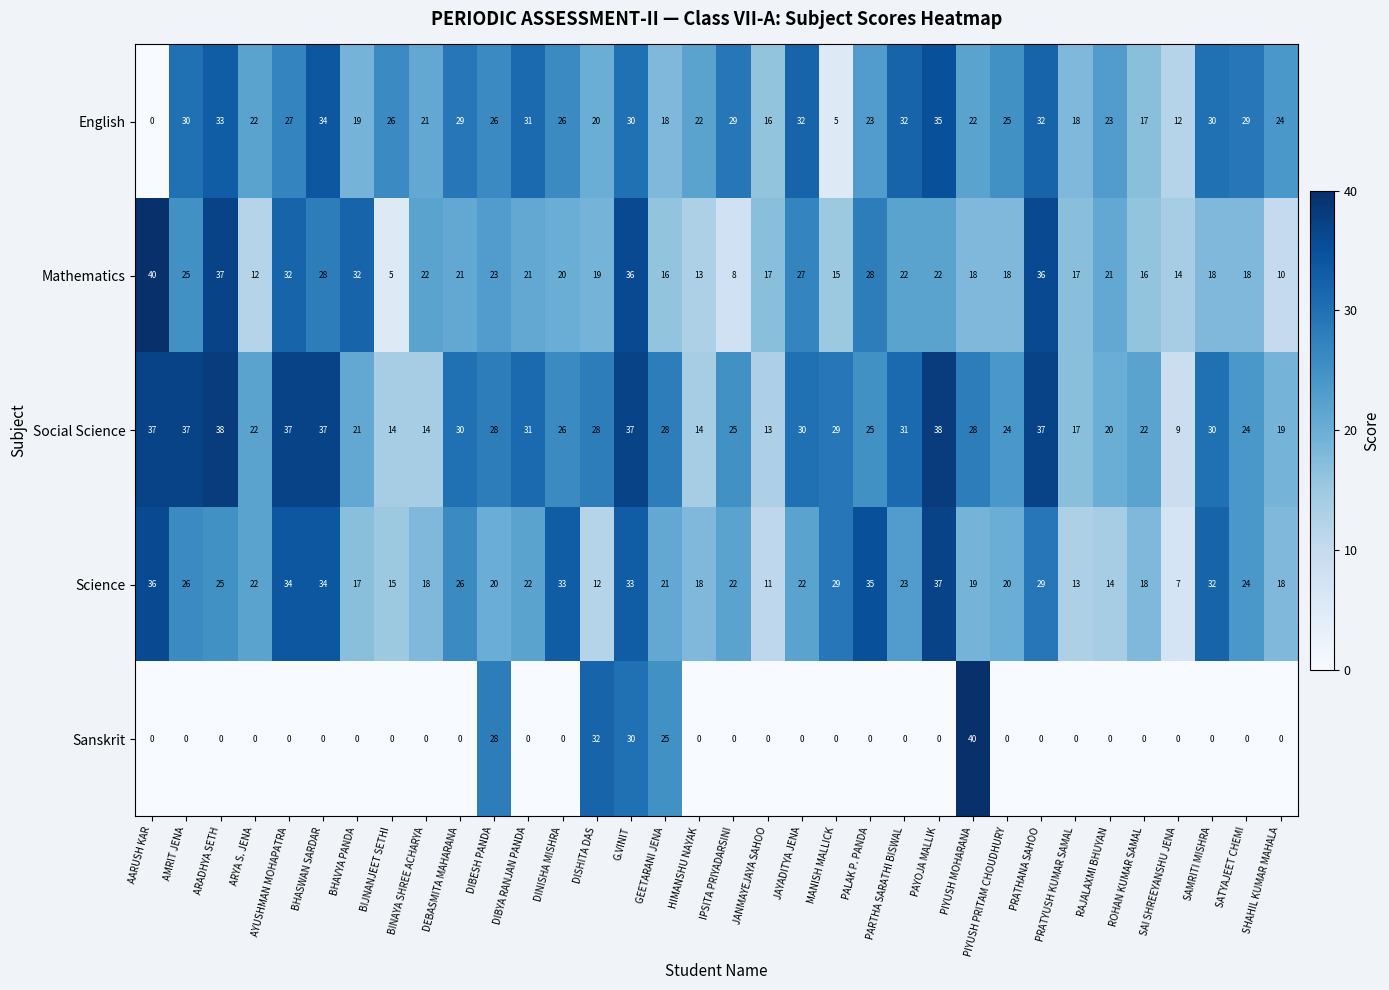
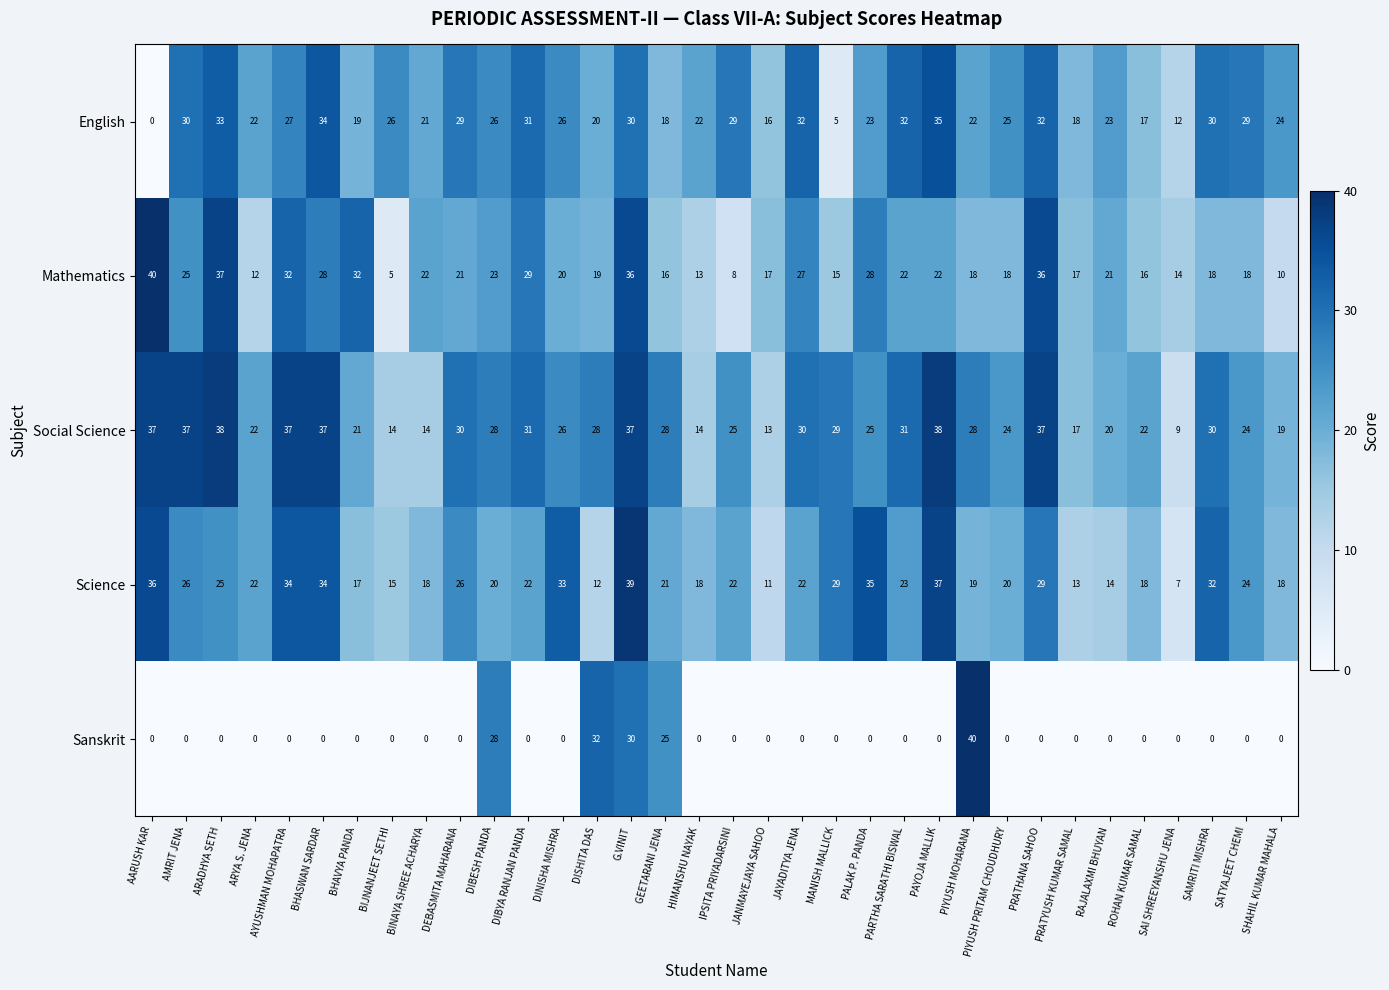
Mathematics, DIBYA RANJAN PANDA: 21 -> 29
Science, G.VINIT: 33 -> 39
